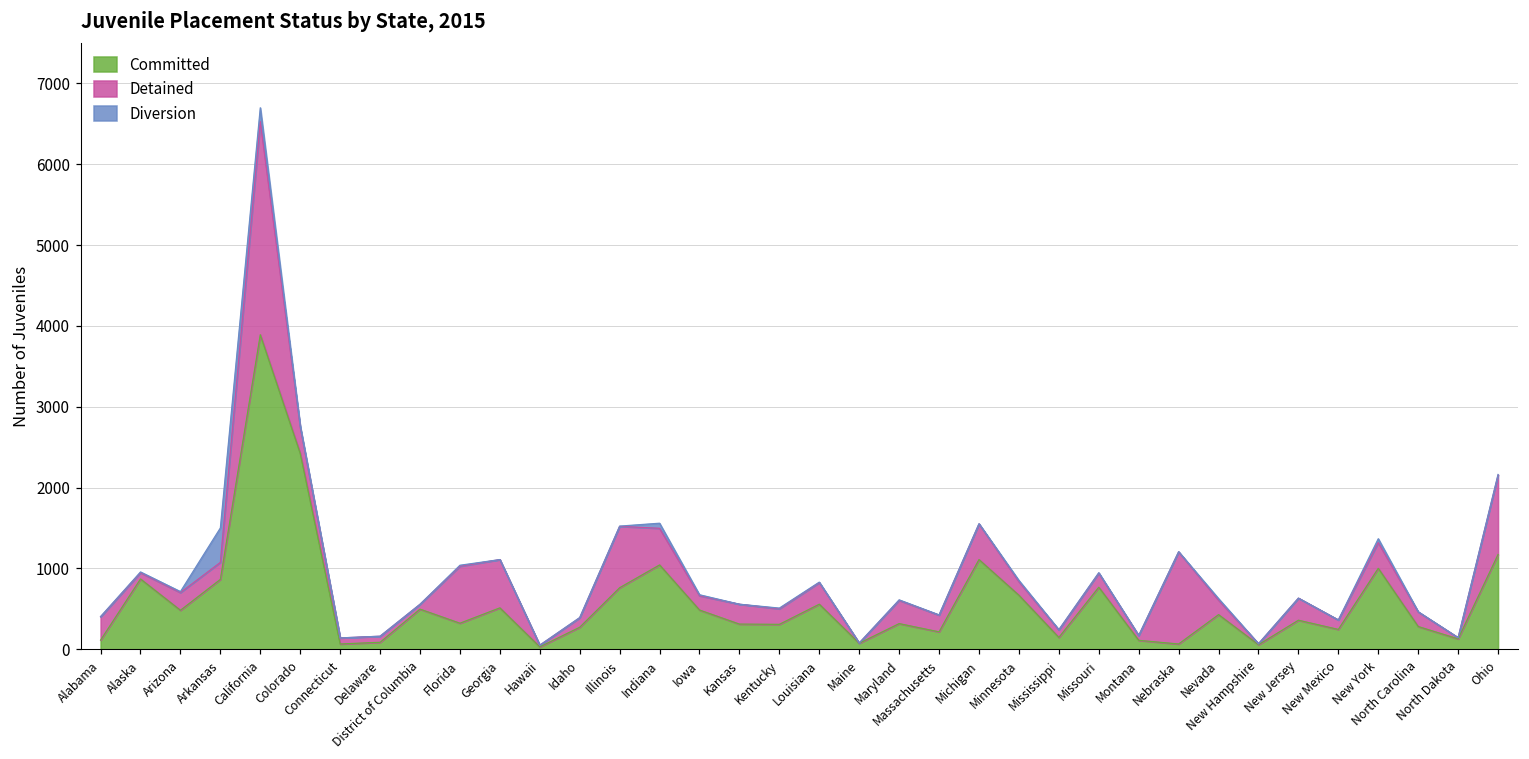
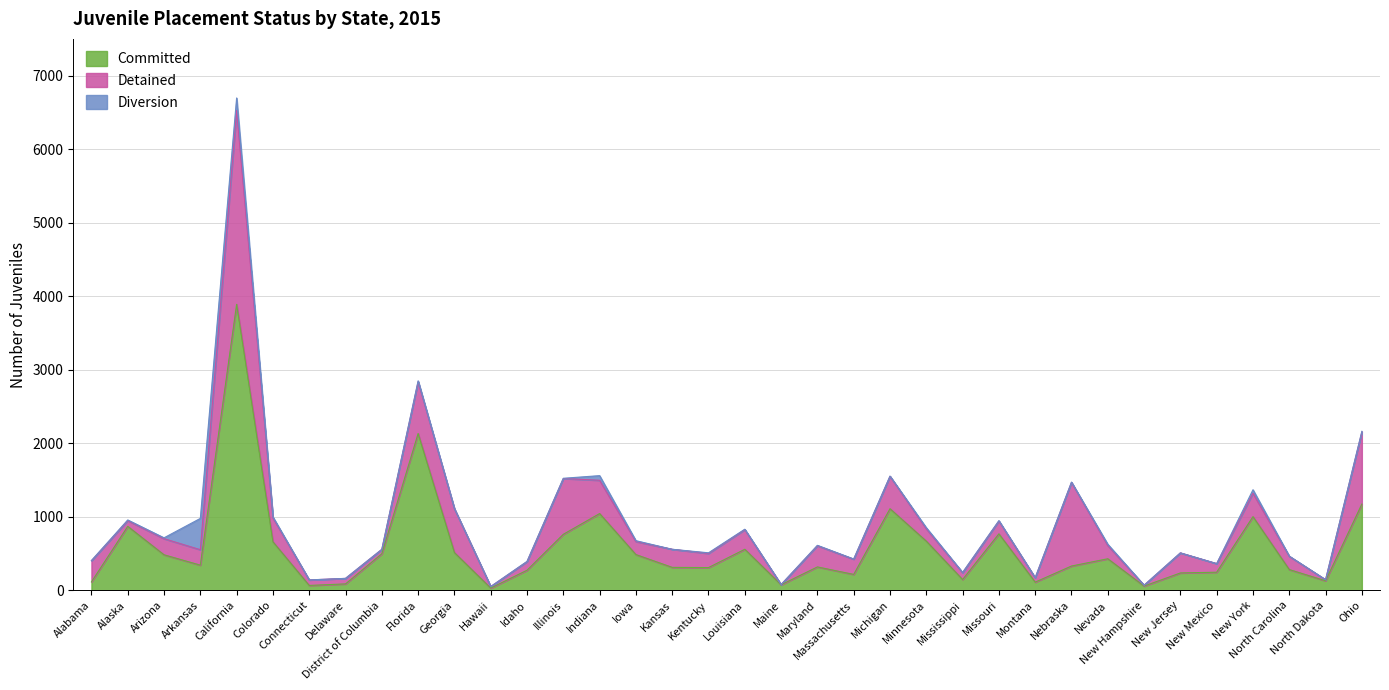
Committed, Arkansas: 900 -> 300
Committed, Colorado: 2400 -> 700
Committed, Florida: 300 -> 2100
Committed, Nebraska: 100 -> 300
Committed, New Jersey: 400 -> 200
